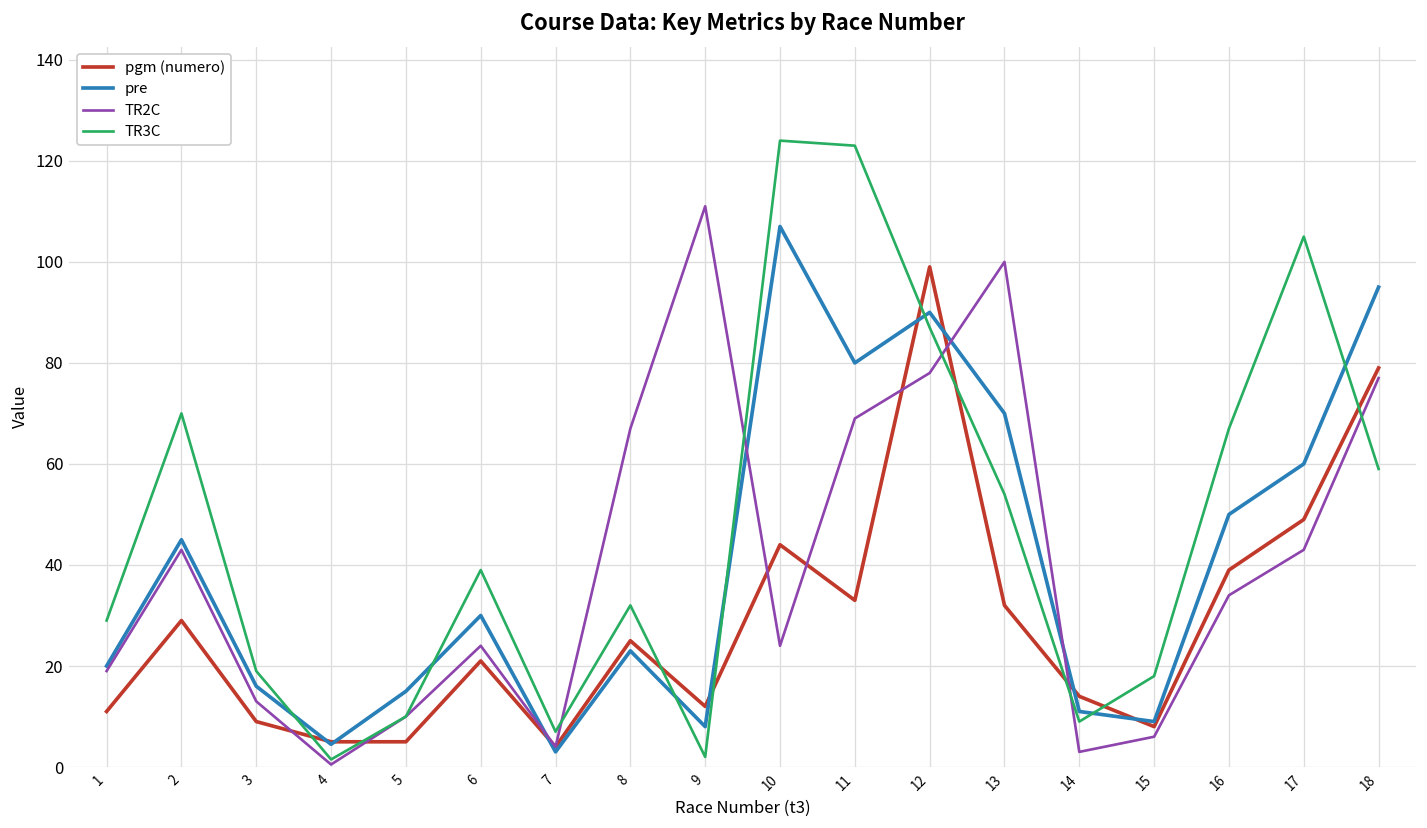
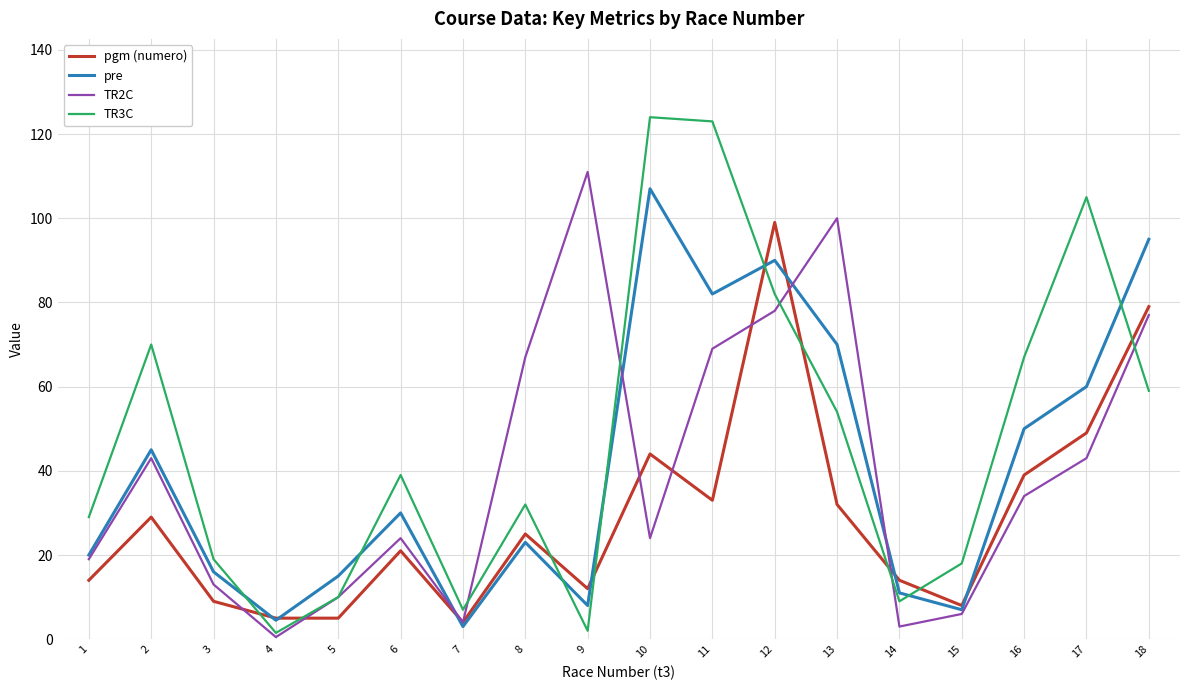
pgm (numero), 1: 11 -> 14
pre, 11: 80 -> 82
TR3C, 12: 87 -> 82
pre, 15: 9 -> 7
